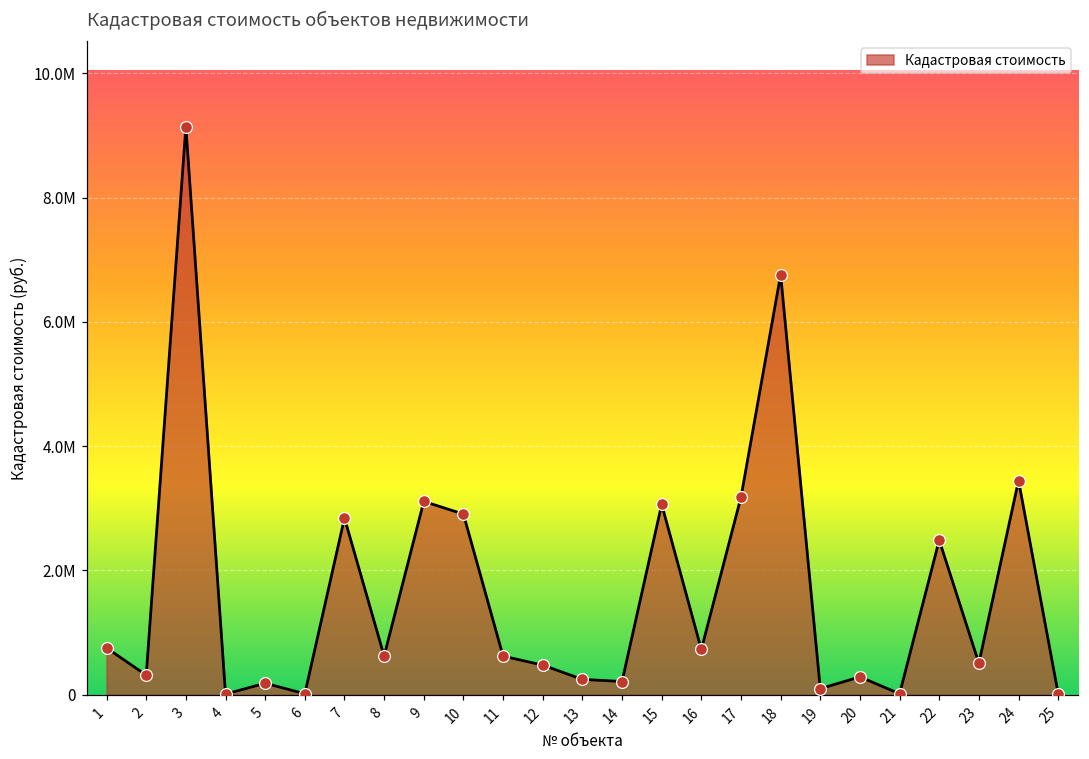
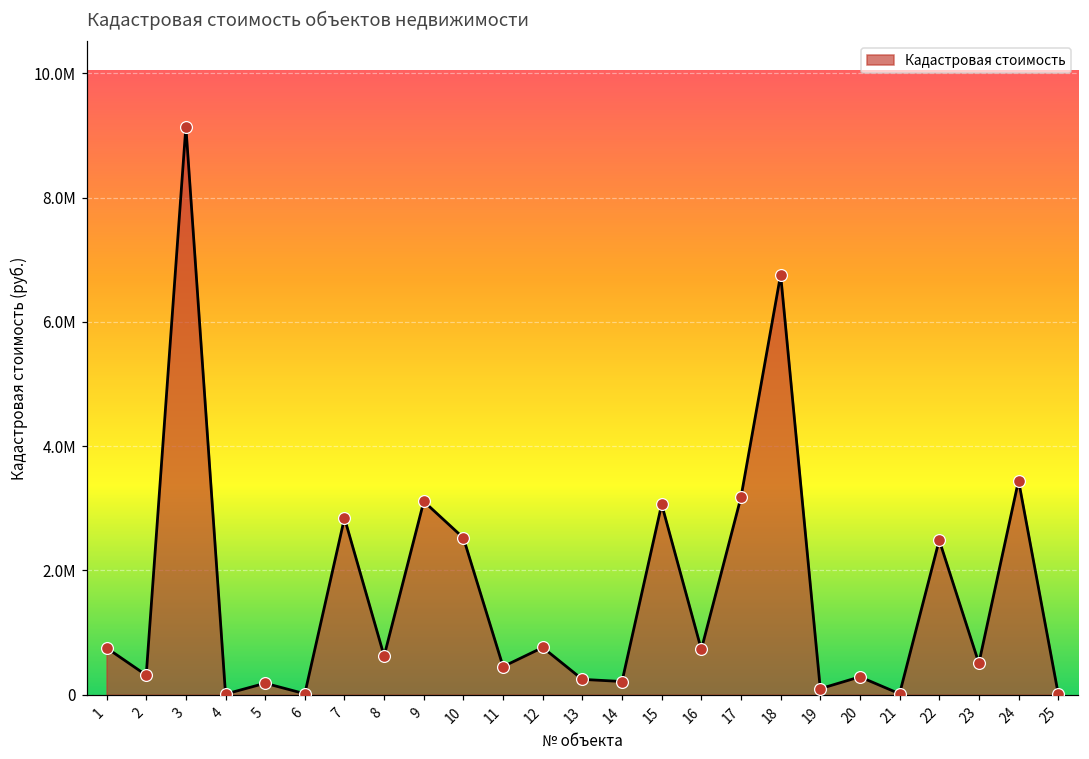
10: 2900000 -> 2500000
11: 600000 -> 500000
12: 500000 -> 800000
